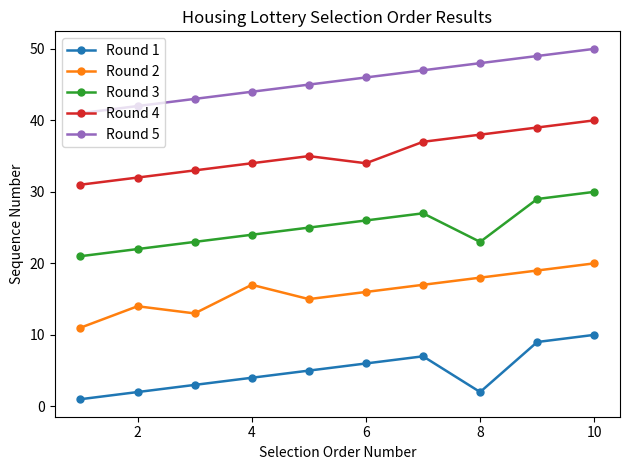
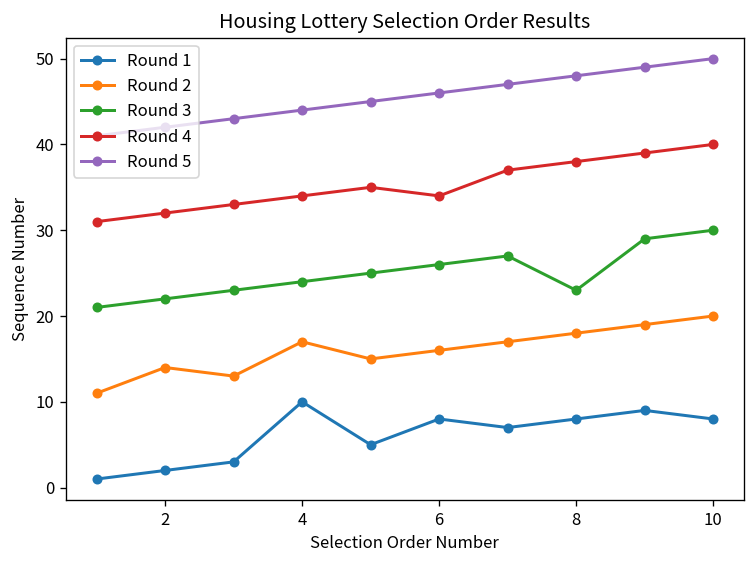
Round 1, 4: 4 -> 10
Round 1, 6: 6 -> 8
Round 1, 8: 2 -> 8
Round 1, 10: 10 -> 8
